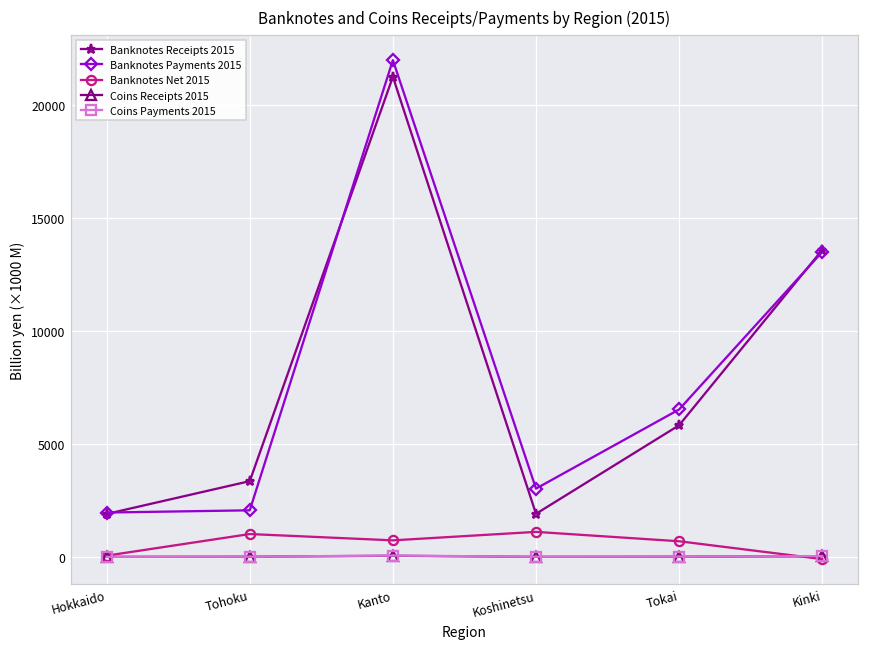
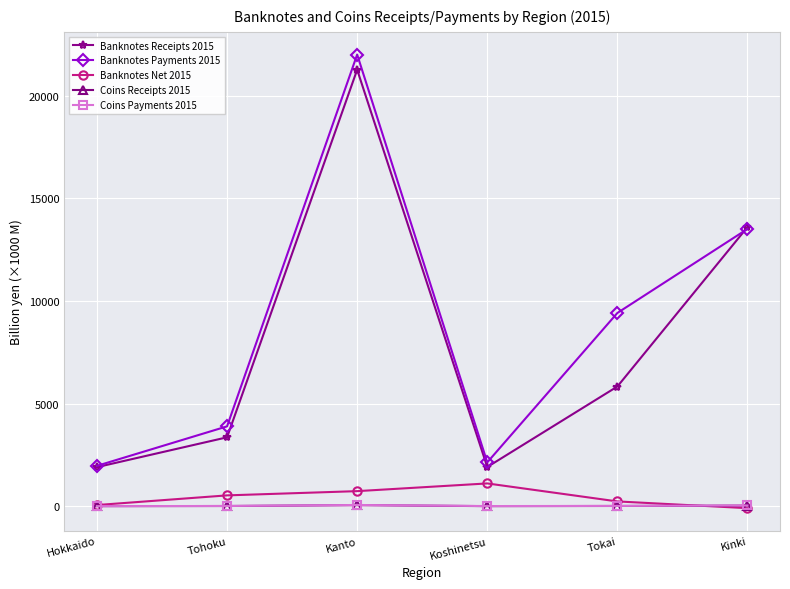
Banknotes Payments 2015, Tohoku: 2100 -> 3900
Banknotes Net 2015, Tohoku: 1000 -> 500
Banknotes Payments 2015, Koshinetsu: 3000 -> 2100
Banknotes Payments 2015, Tokai: 6500 -> 9400
Banknotes Net 2015, Tokai: 700 -> 200
